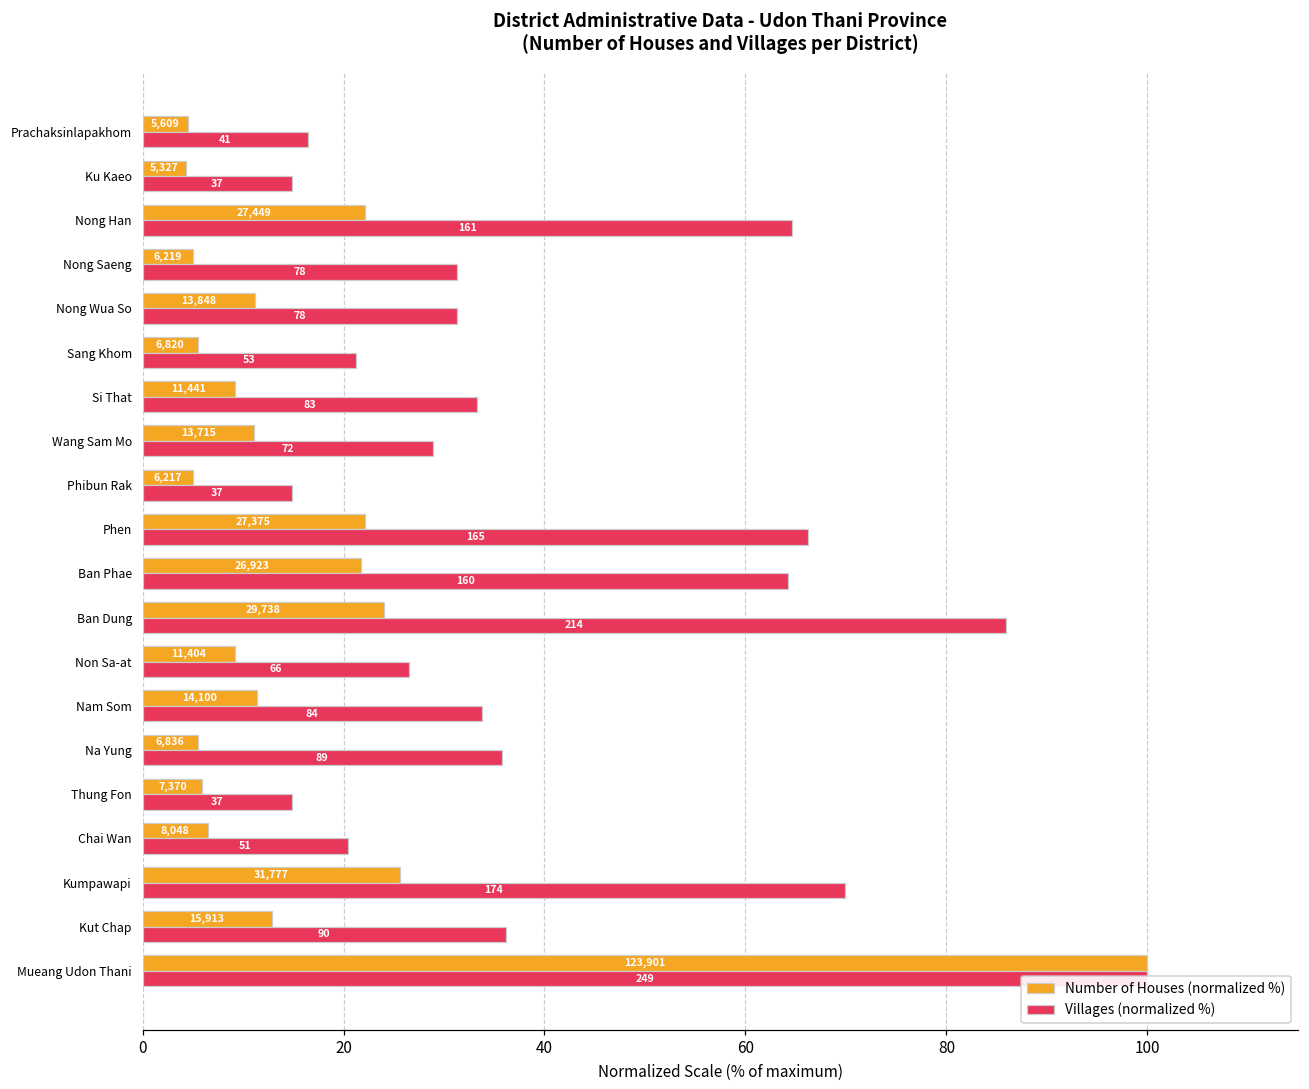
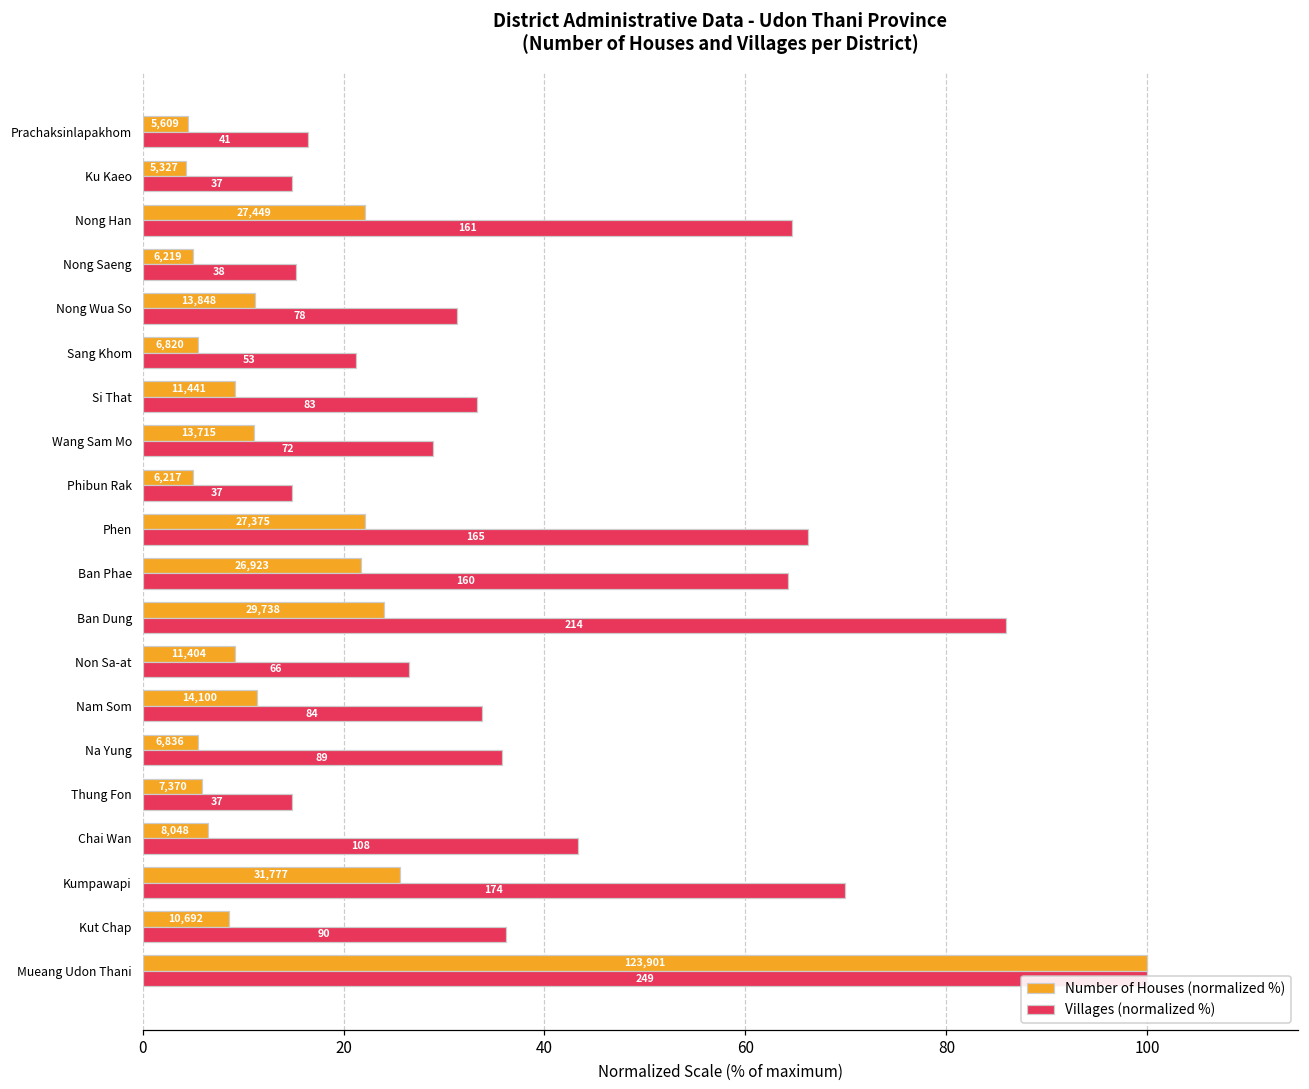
Villages (normalized %), Nong Saeng: 78 -> 38
Villages (normalized %), Chai Wan: 51 -> 108
Number of Houses (normalized %), Kut Chap: 15,913 -> 10,692
